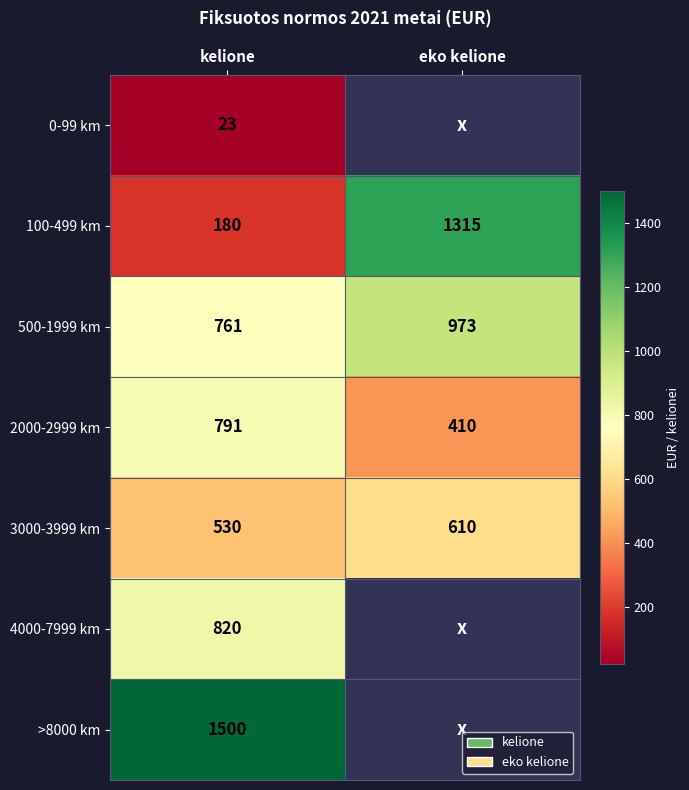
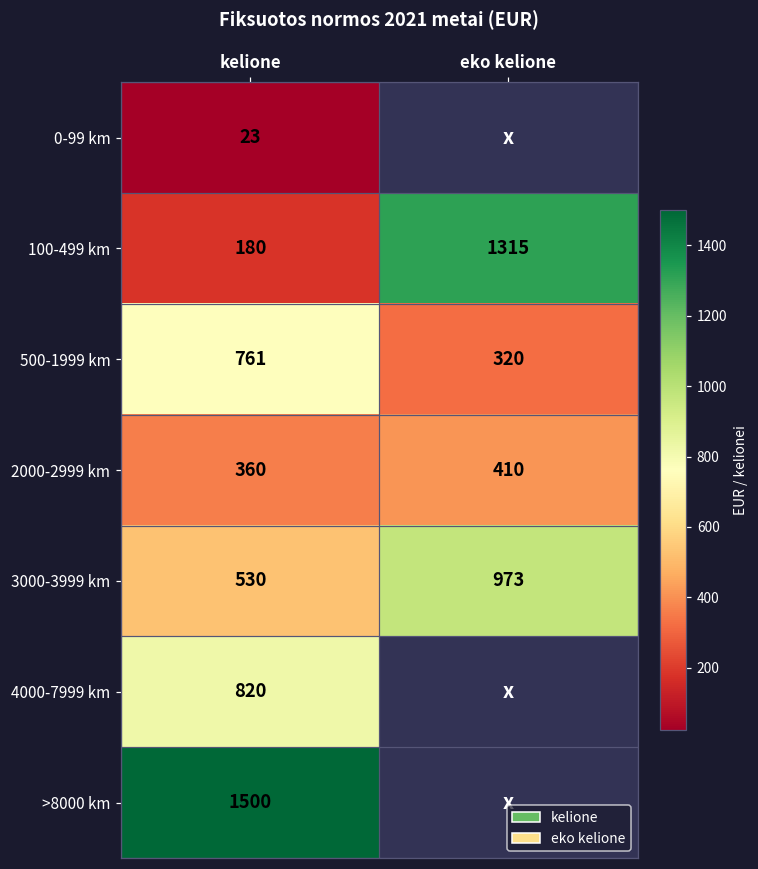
500-1999 km, eko kelione: 973 -> 320
2000-2999 km, kelione: 791 -> 360
3000-3999 km, eko kelione: 610 -> 973
